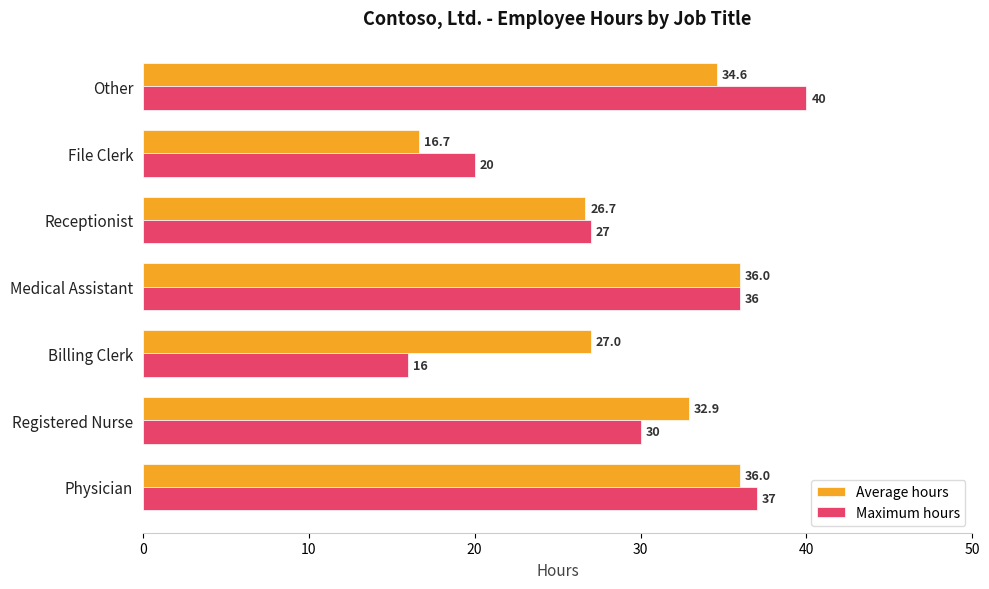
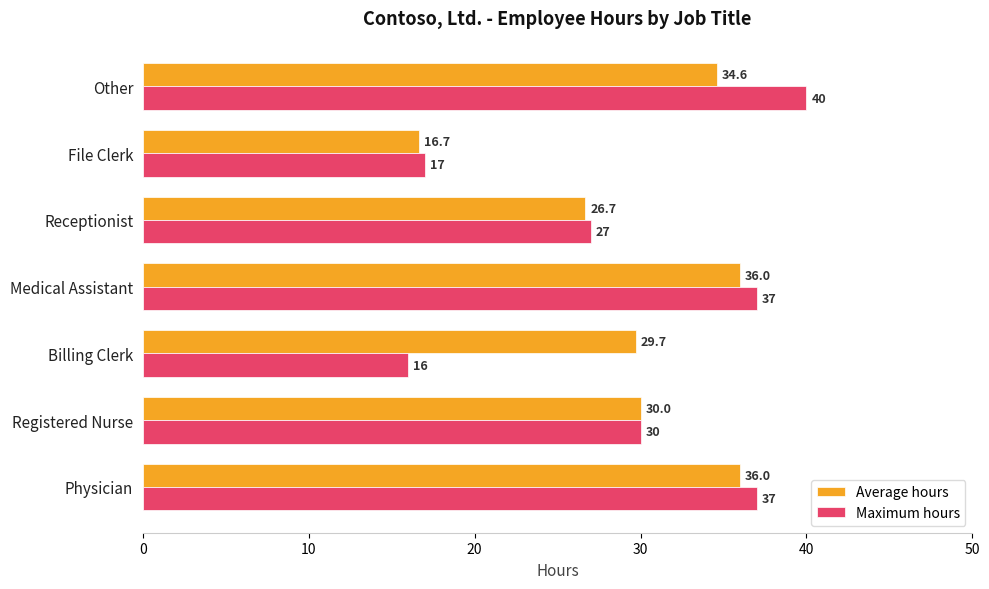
Maximum hours, File Clerk: 20 -> 17
Maximum hours, Medical Assistant: 36 -> 37
Average hours, Billing Clerk: 27.0 -> 29.7
Average hours, Registered Nurse: 32.9 -> 30.0
